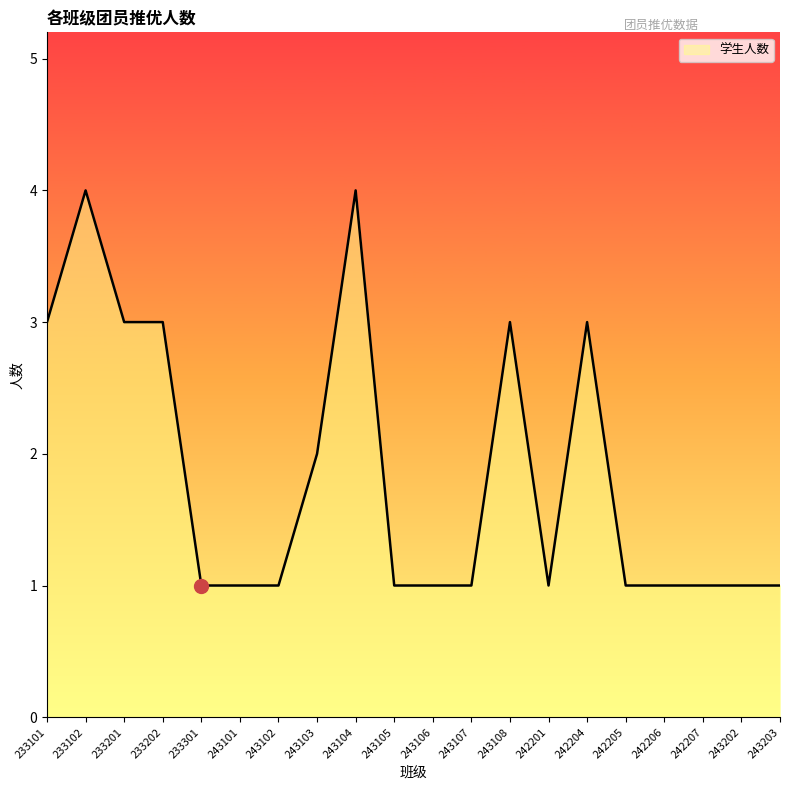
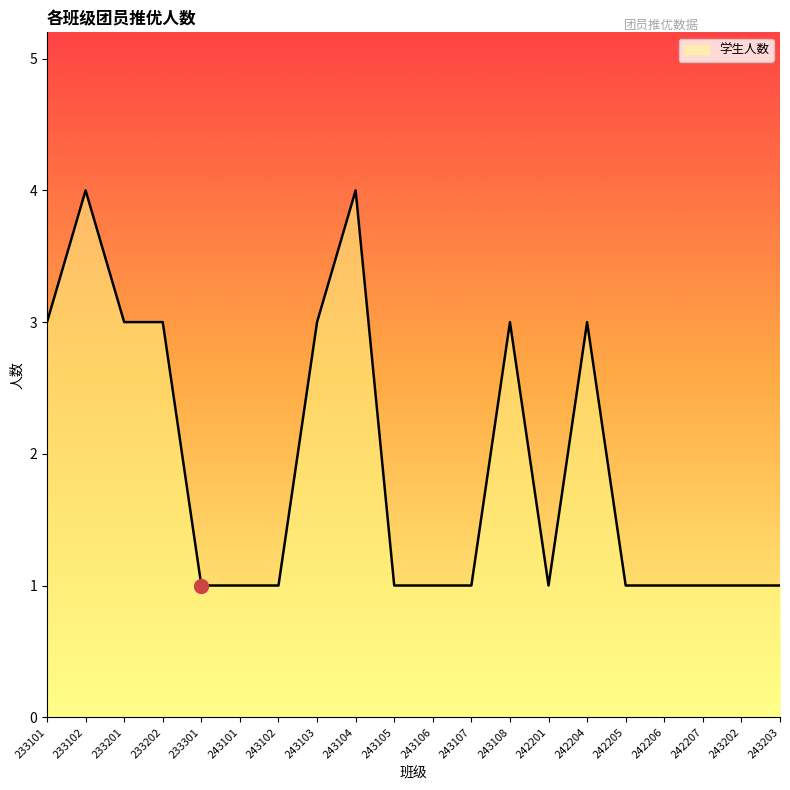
学生人数, 243103: 2 -> 3
